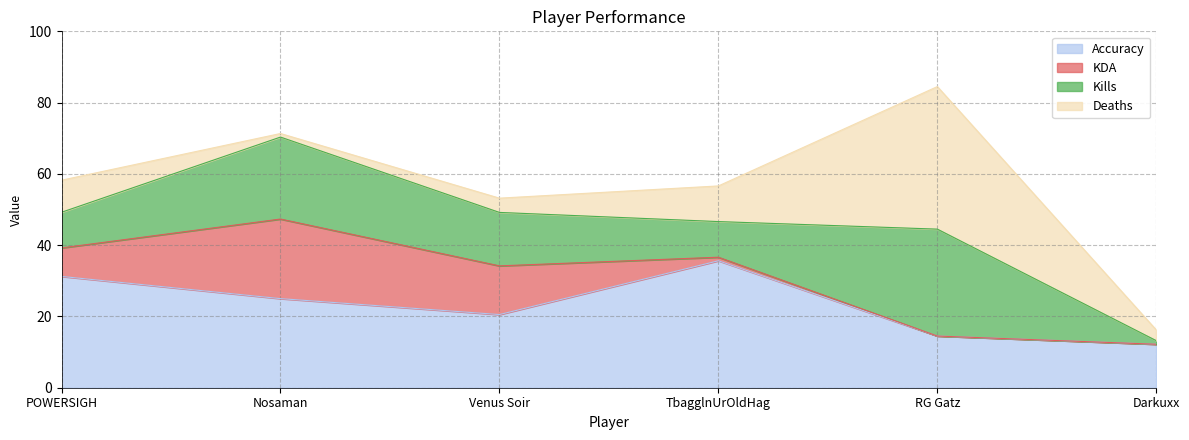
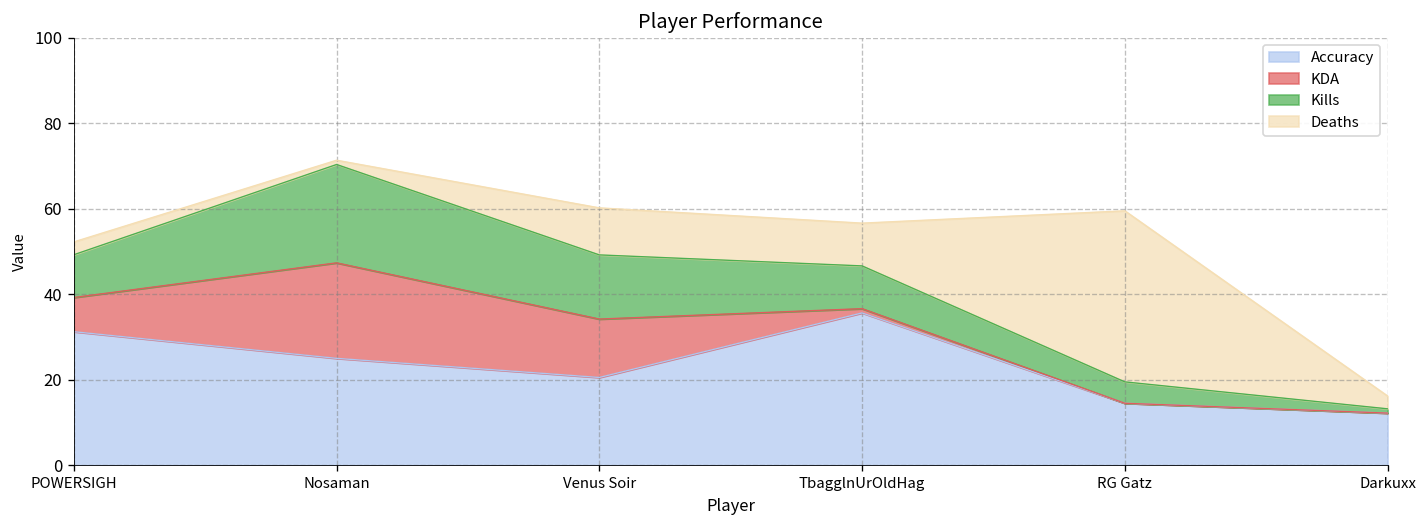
Deaths, POWERSIGH: 9 -> 3
Deaths, Venus Soir: 4 -> 11
Kills, RG Gatz: 30 -> 5
